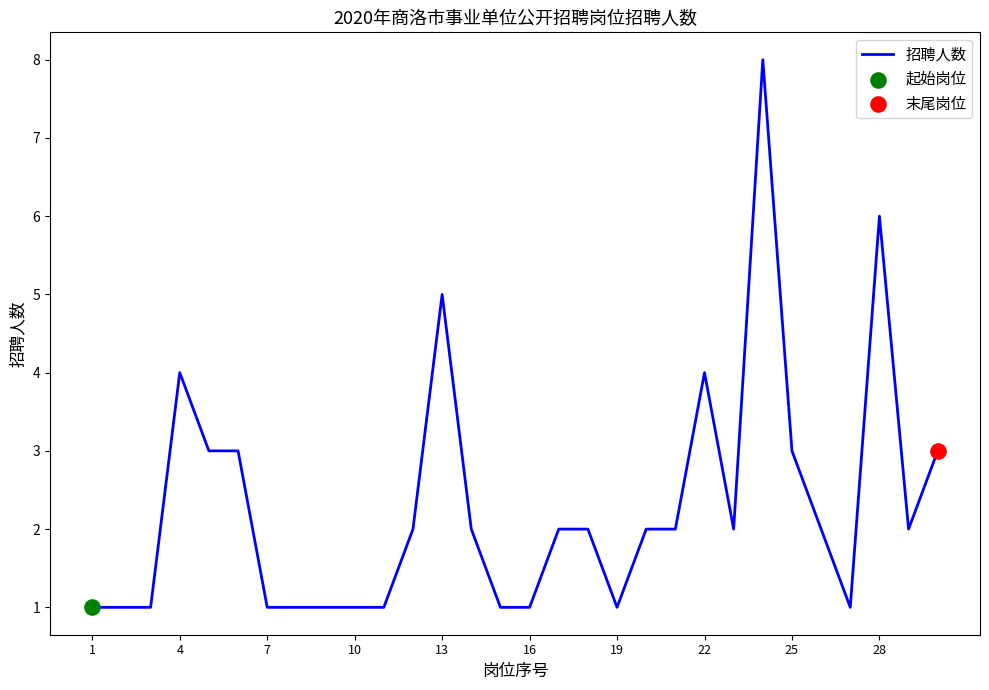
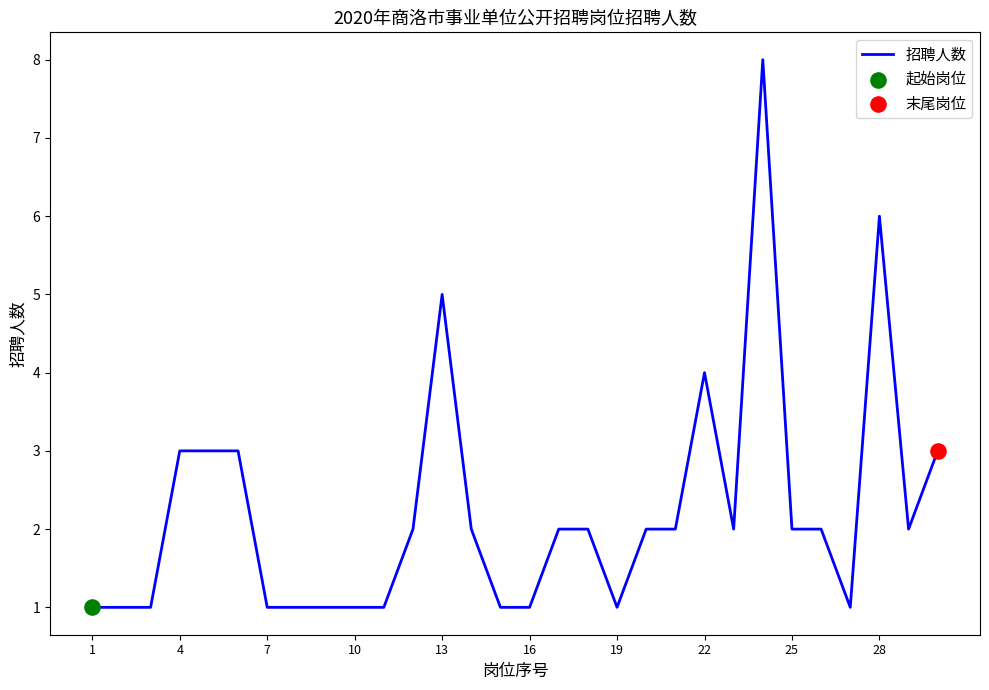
招聘人数, 4: 4 -> 3
招聘人数, 25: 3 -> 2
